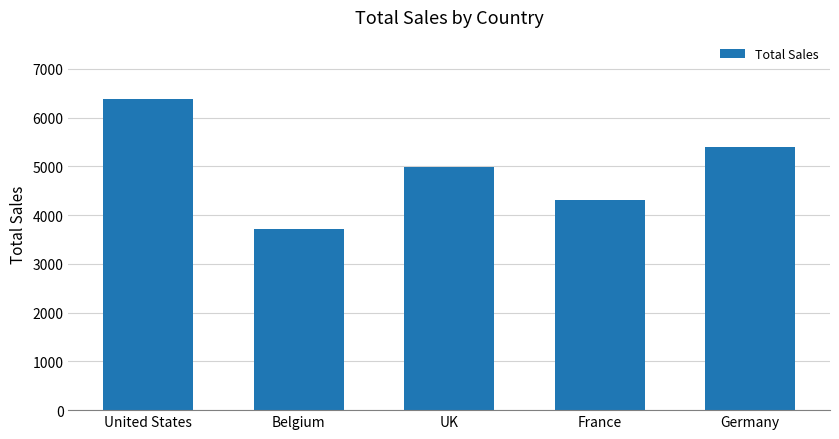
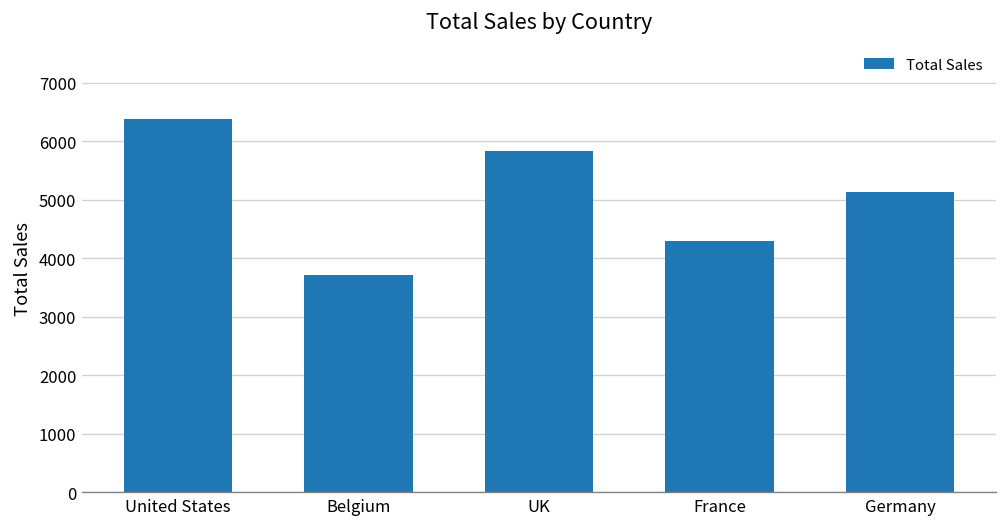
UK: 5000 -> 5800
Germany: 5400 -> 5100
